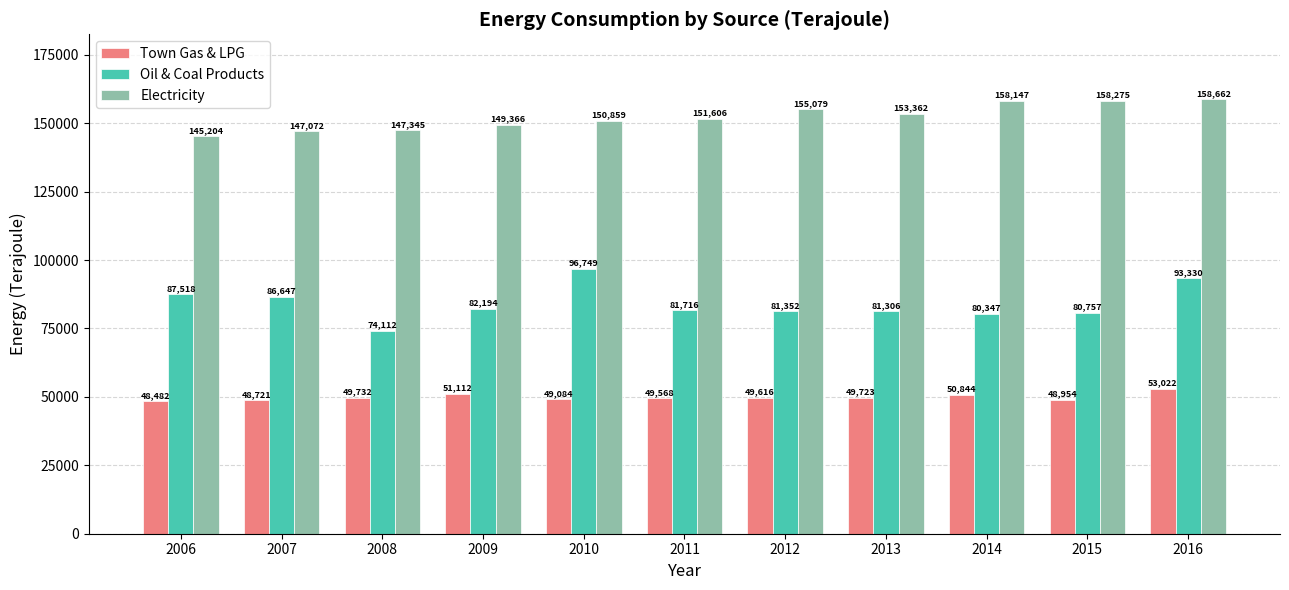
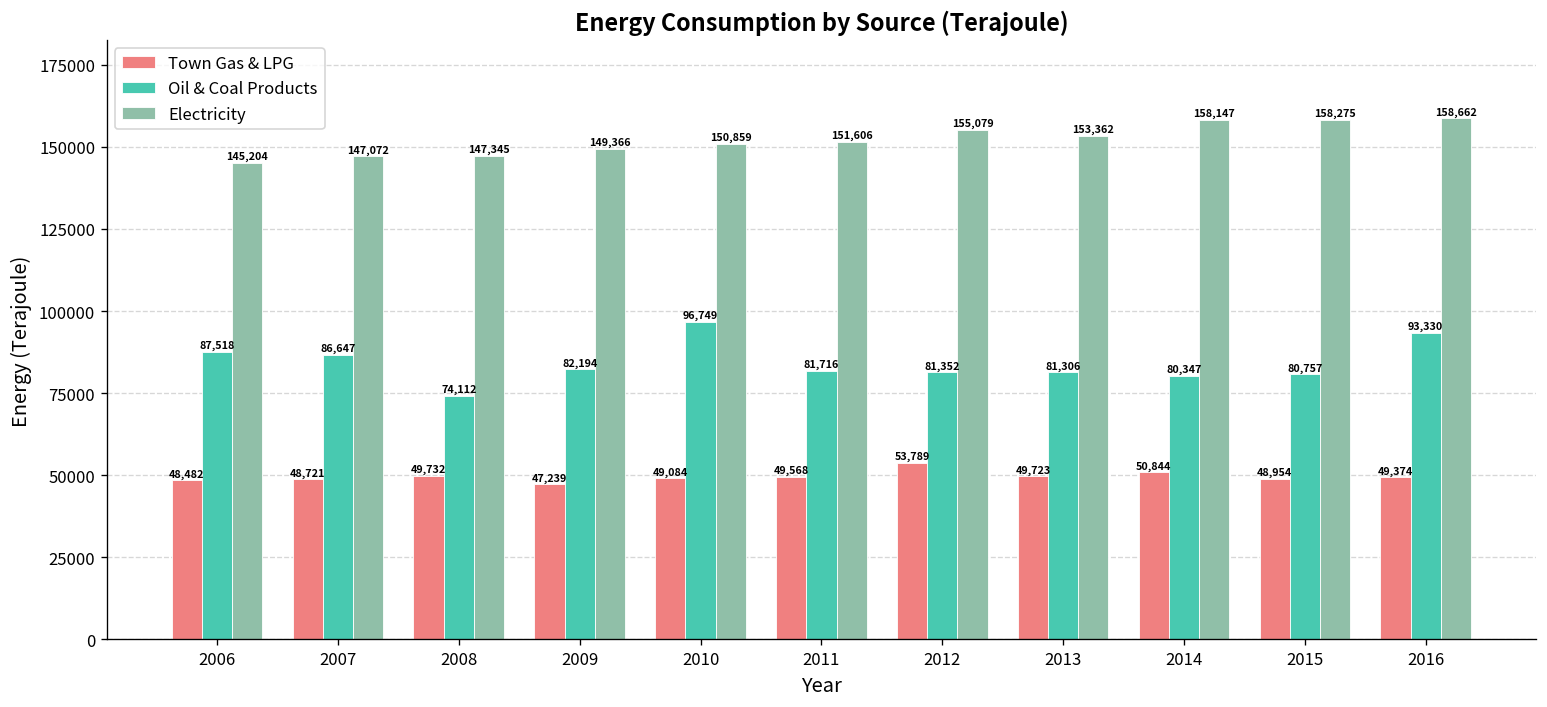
Town Gas & LPG, 2009: 51,112 -> 47,239
Town Gas & LPG, 2012: 49,616 -> 53,789
Town Gas & LPG, 2016: 53,022 -> 49,374
